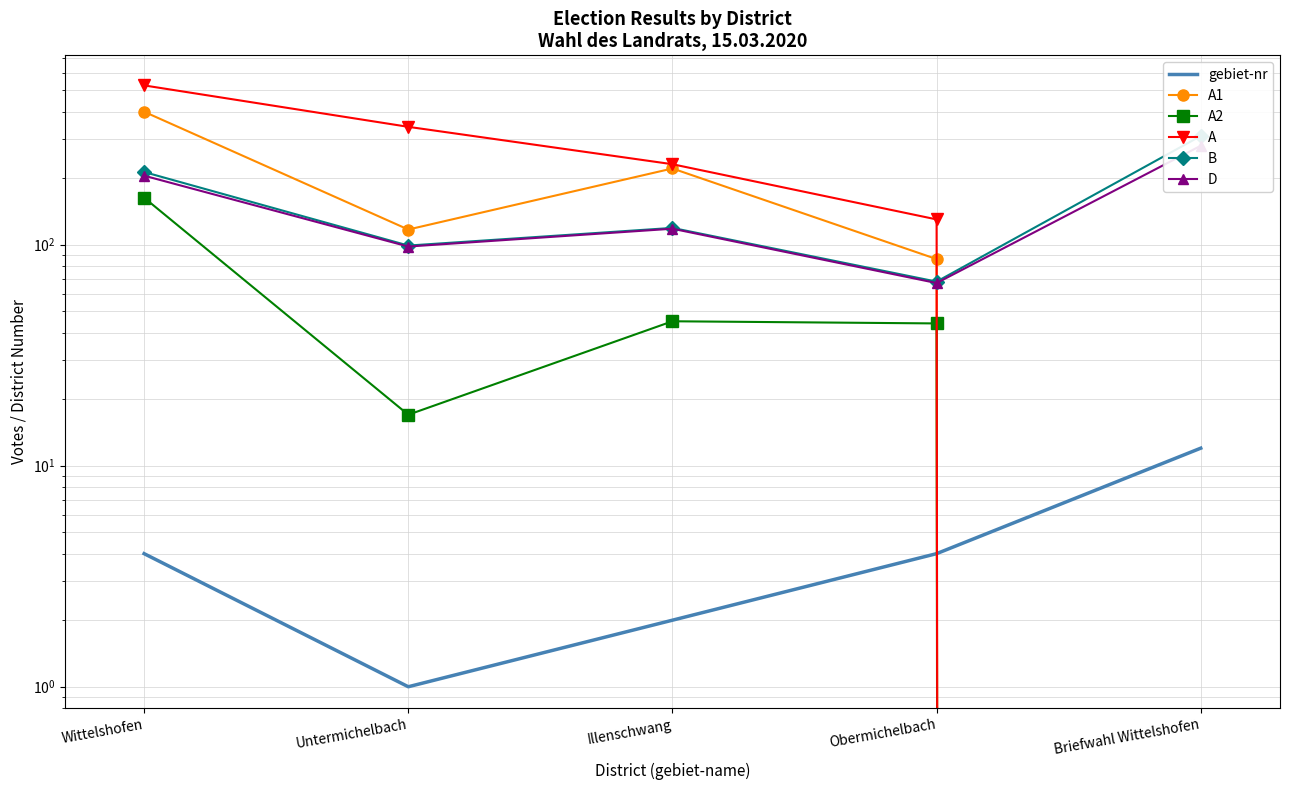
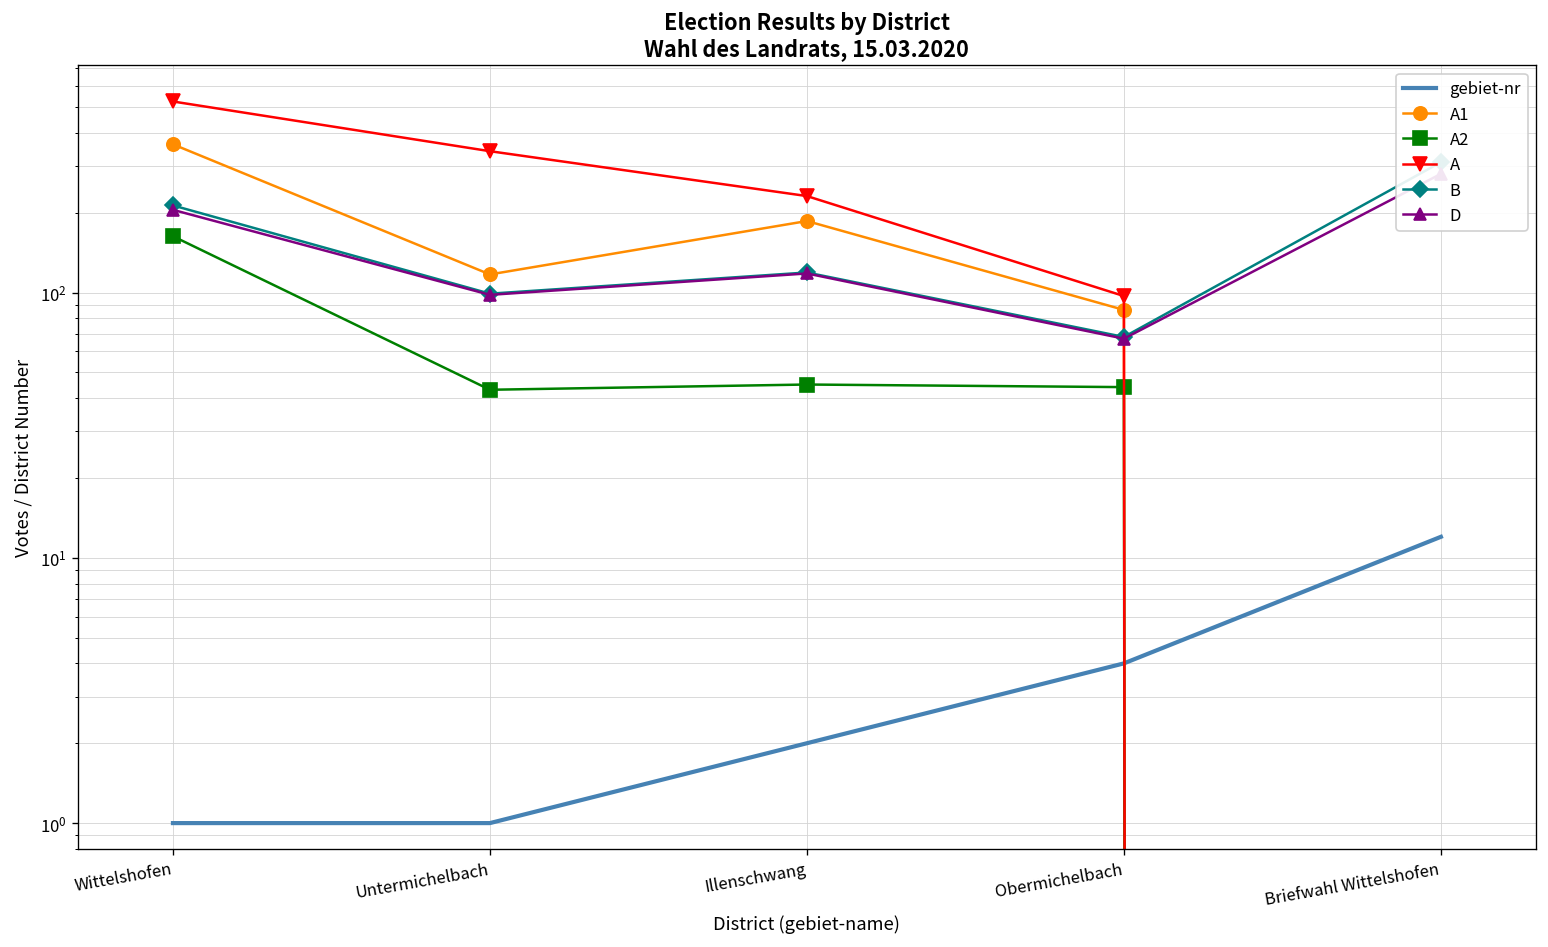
gebiet-nr, Wittelshofen: 4 -> 1
A1, Wittelshofen: 400 -> 360
A2, Untermichelbach: 17 -> 43
A1, Illenschwang: 220 -> 190
A, Obermichelbach: 130 -> 100
